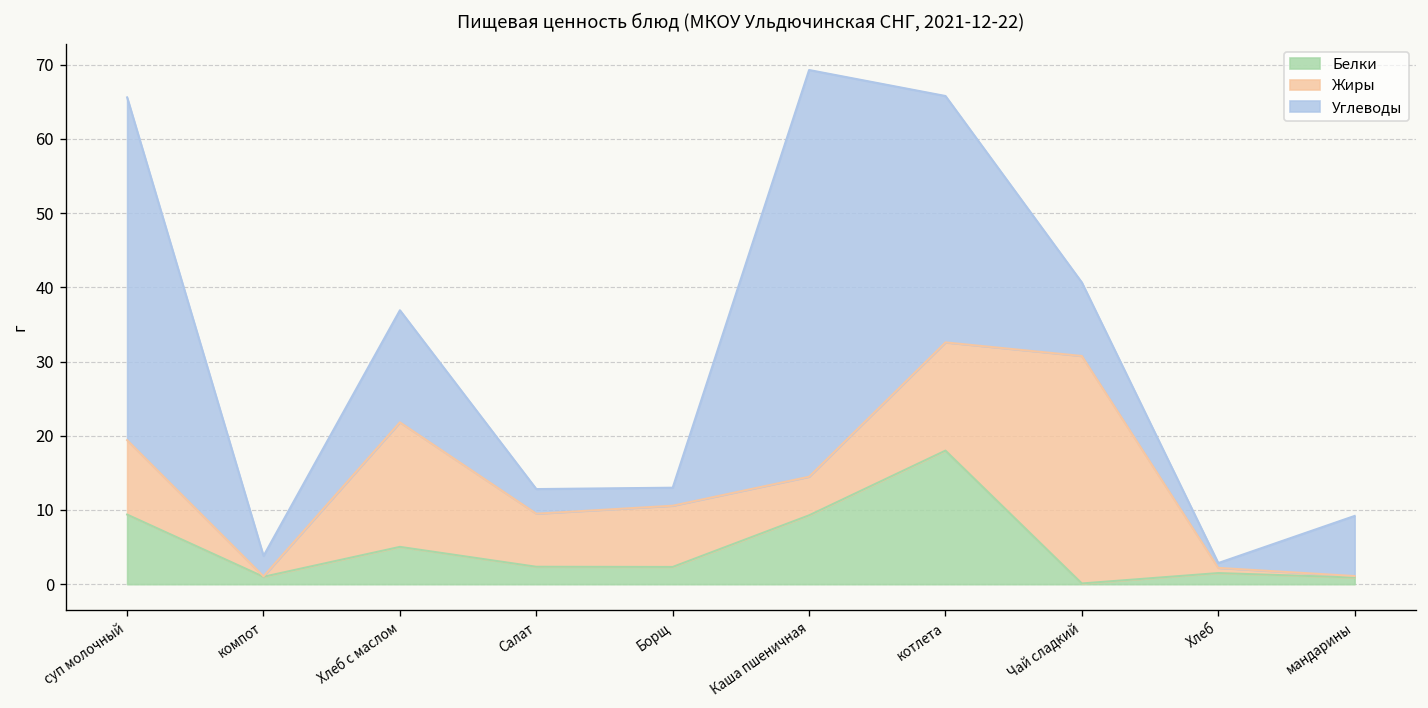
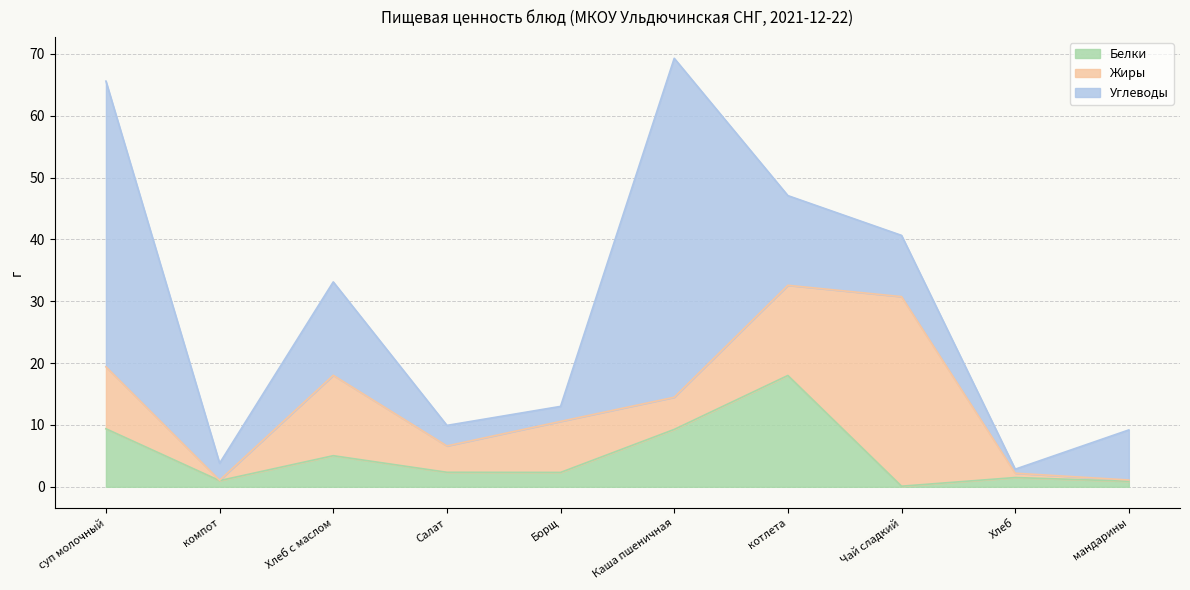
Жиры, Хлеб с маслом: 17 -> 13
Жиры, Салат: 7 -> 4
Углеводы, котлета: 33 -> 15
